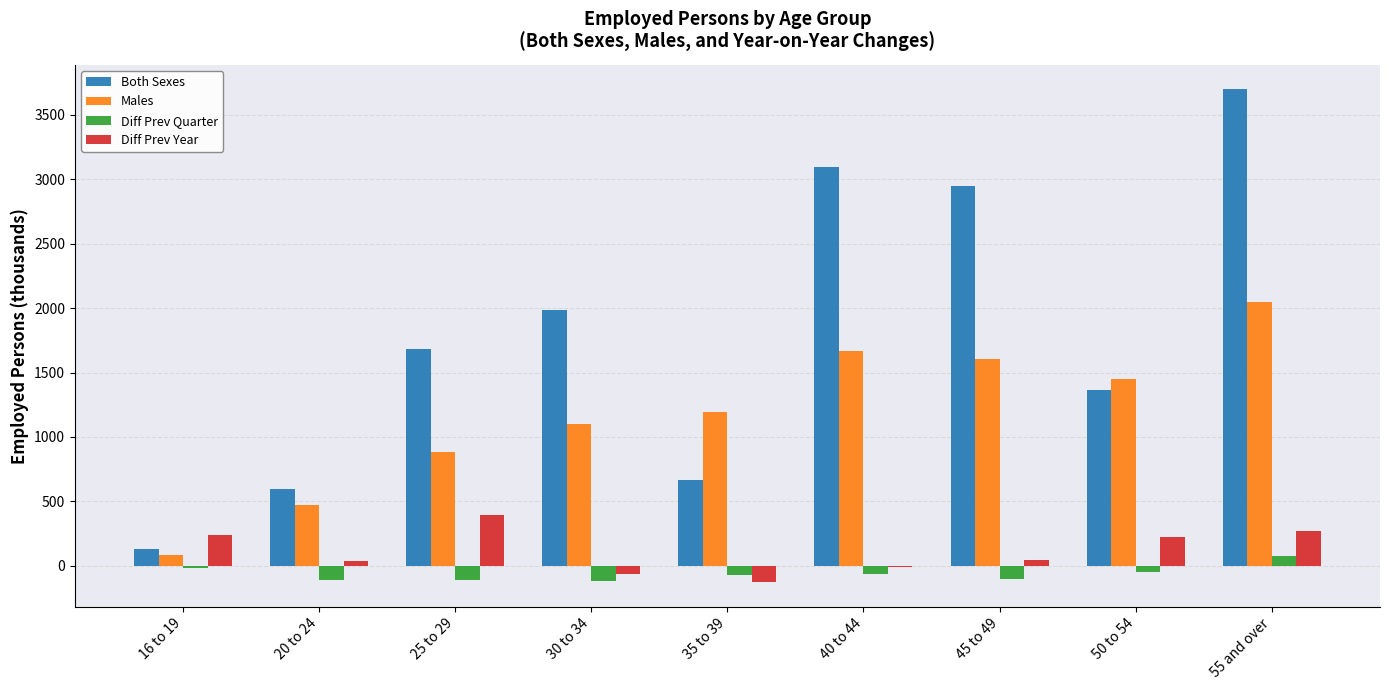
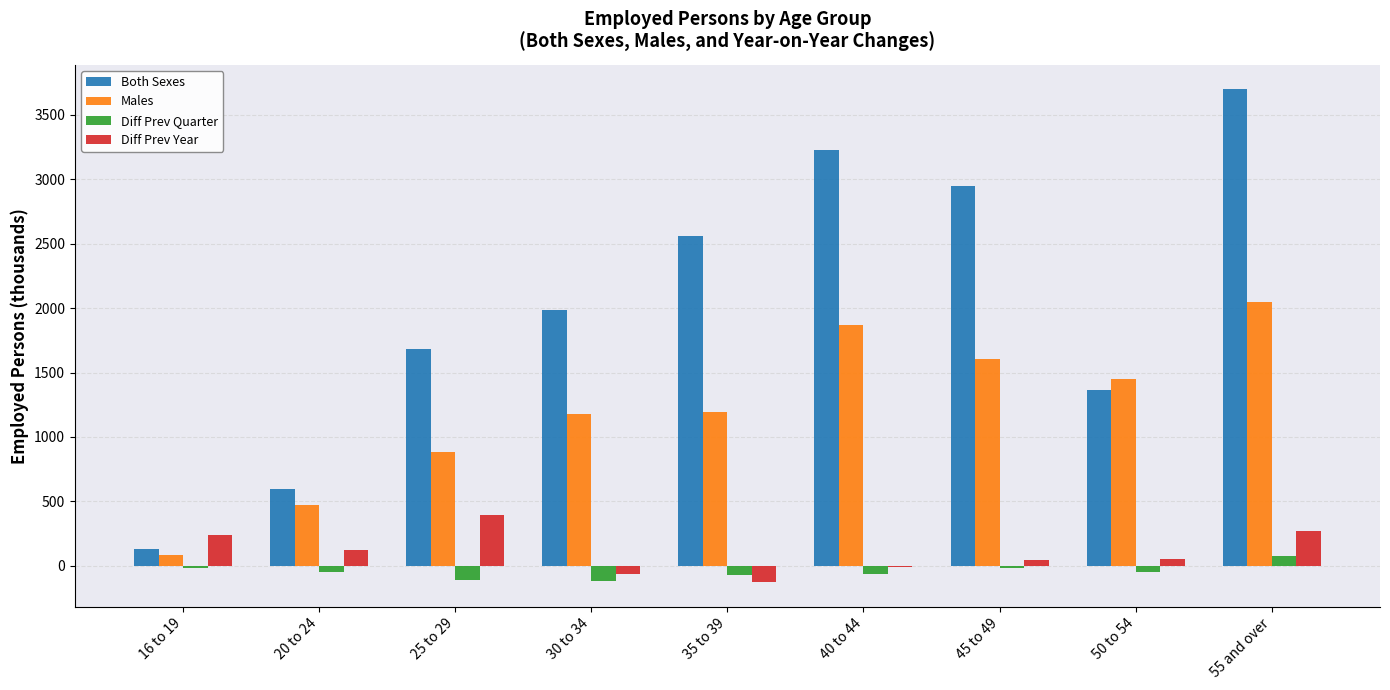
Diff Prev Quarter, 20 to 24: -110 -> -50
Diff Prev Year, 20 to 24: 40 -> 120
Males, 30 to 34: 1100 -> 1180
Both Sexes, 35 to 39: 660 -> 2560
Both Sexes, 40 to 44: 3100 -> 3230
Males, 40 to 44: 1670 -> 1870
Diff Prev Quarter, 45 to 49: -100 -> -20
Diff Prev Year, 50 to 54: 220 -> 50
